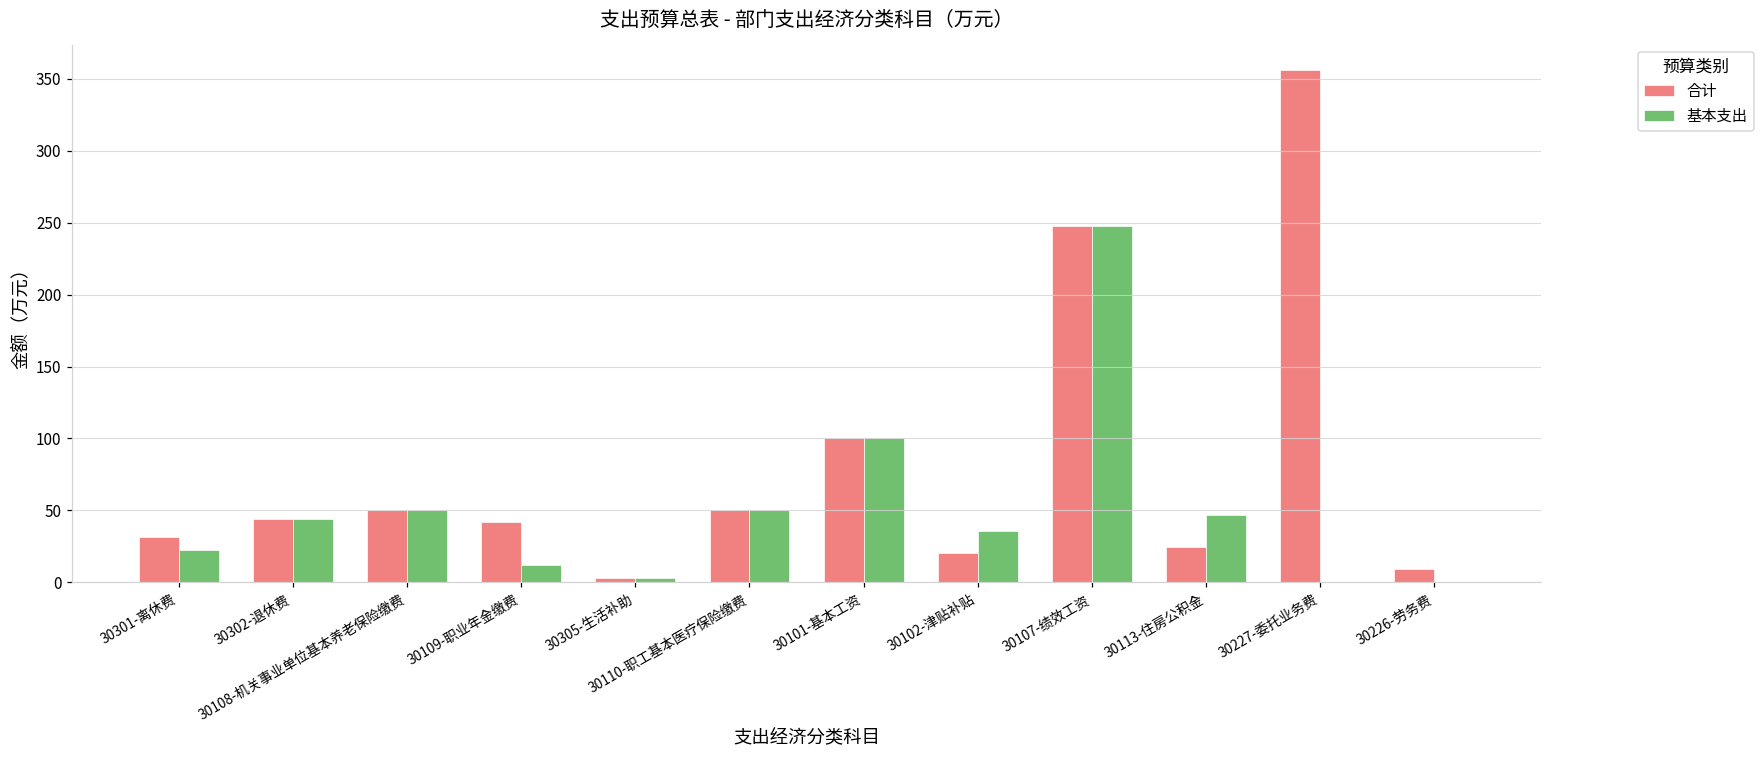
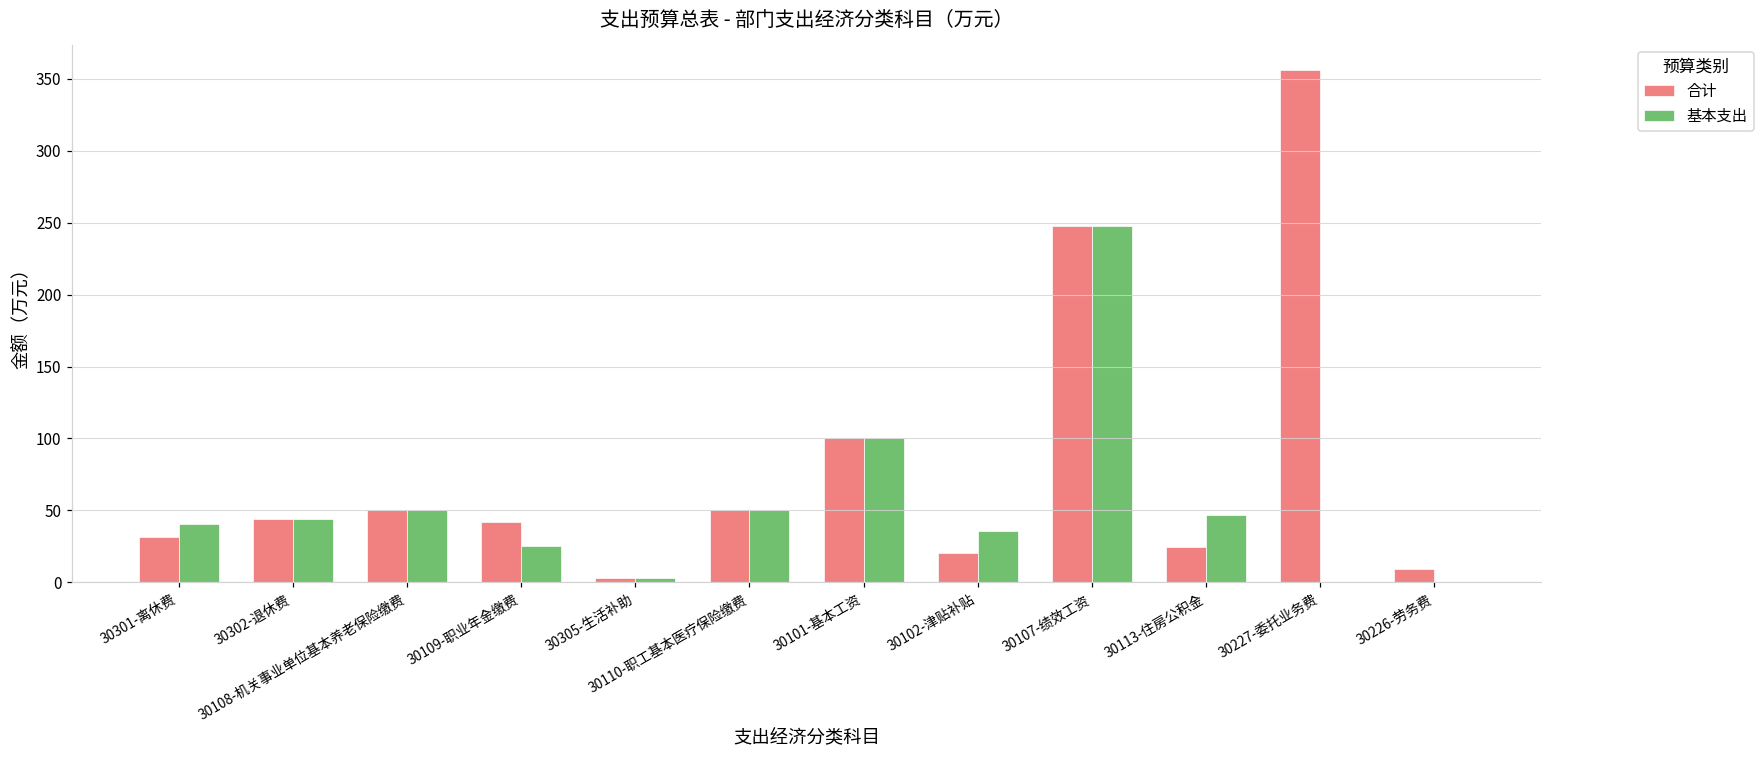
基本支出, 30301-离休费: 23 -> 40
基本支出, 30109-职业年金缴费: 12 -> 25
